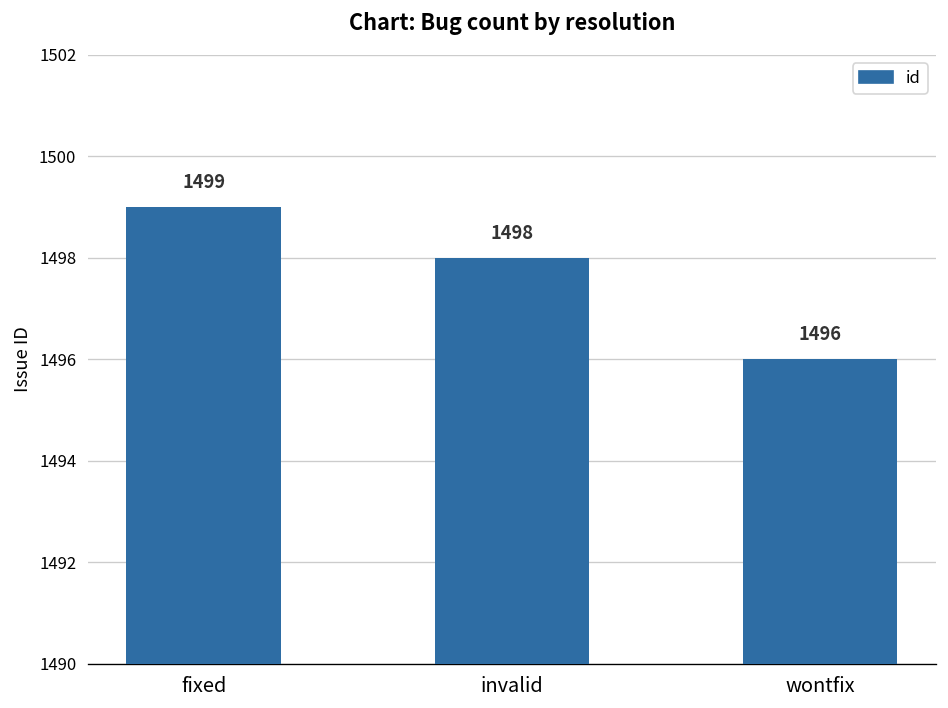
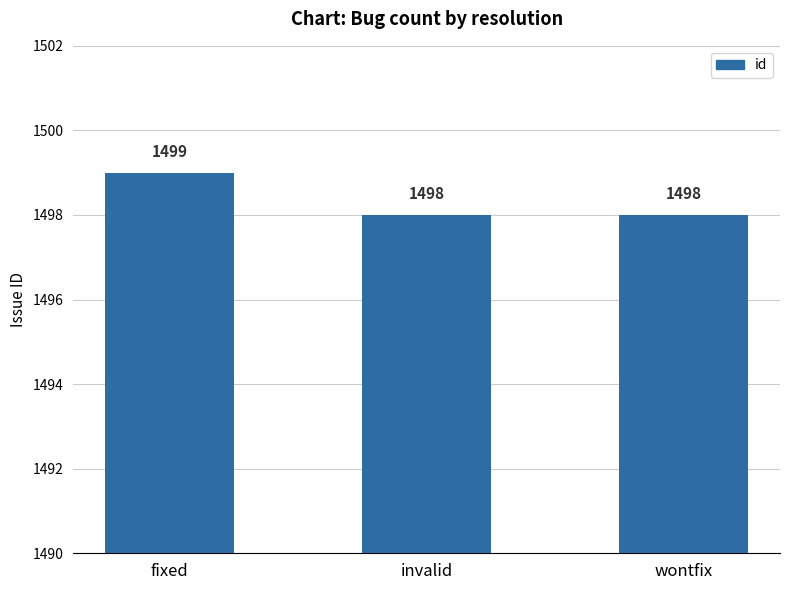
wontfix: 1496 -> 1498
